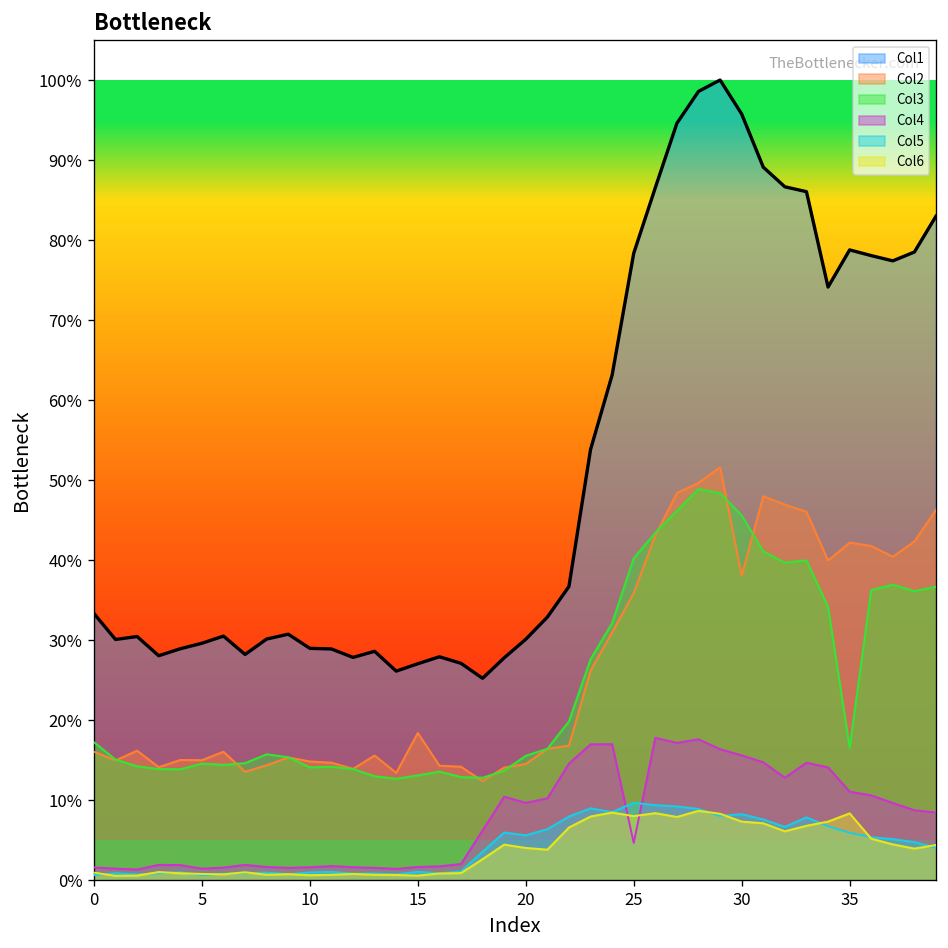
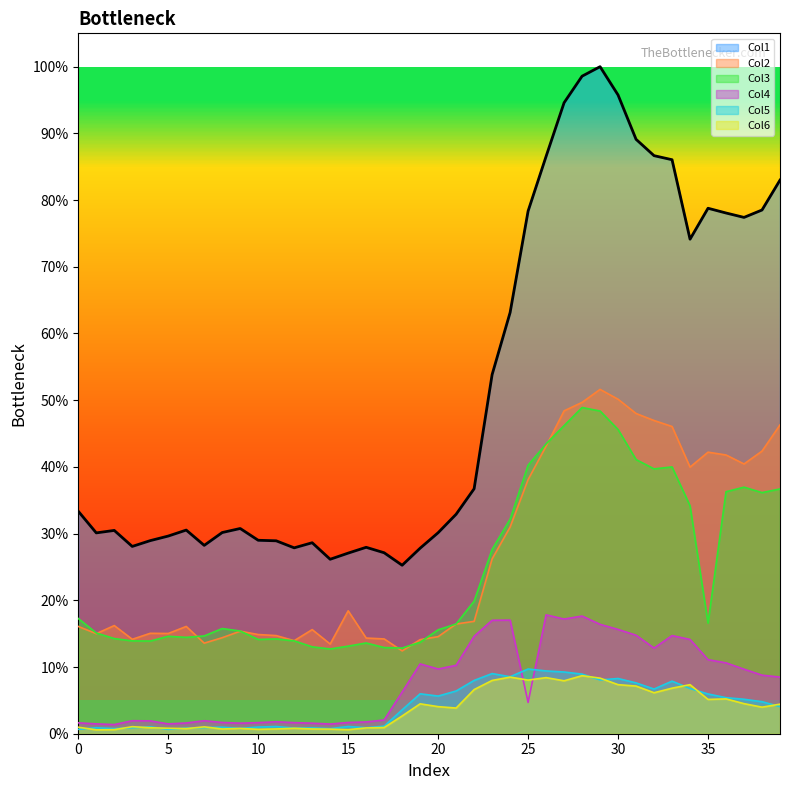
Col2, 25: 36% -> 38%
Col2, 30: 38% -> 50%
Col6, 35: 8% -> 5%
